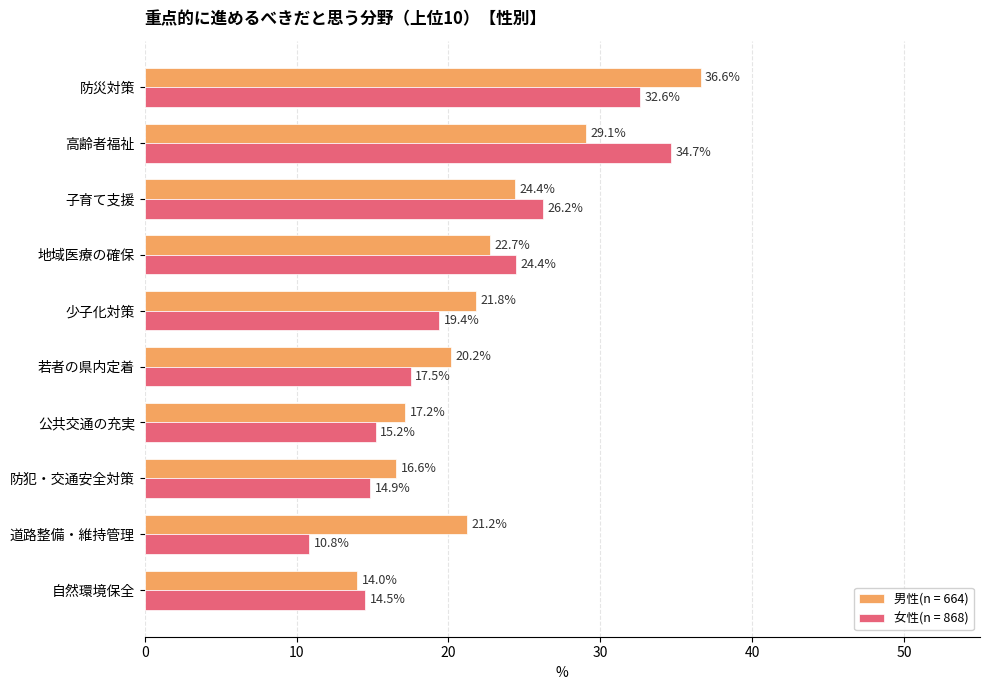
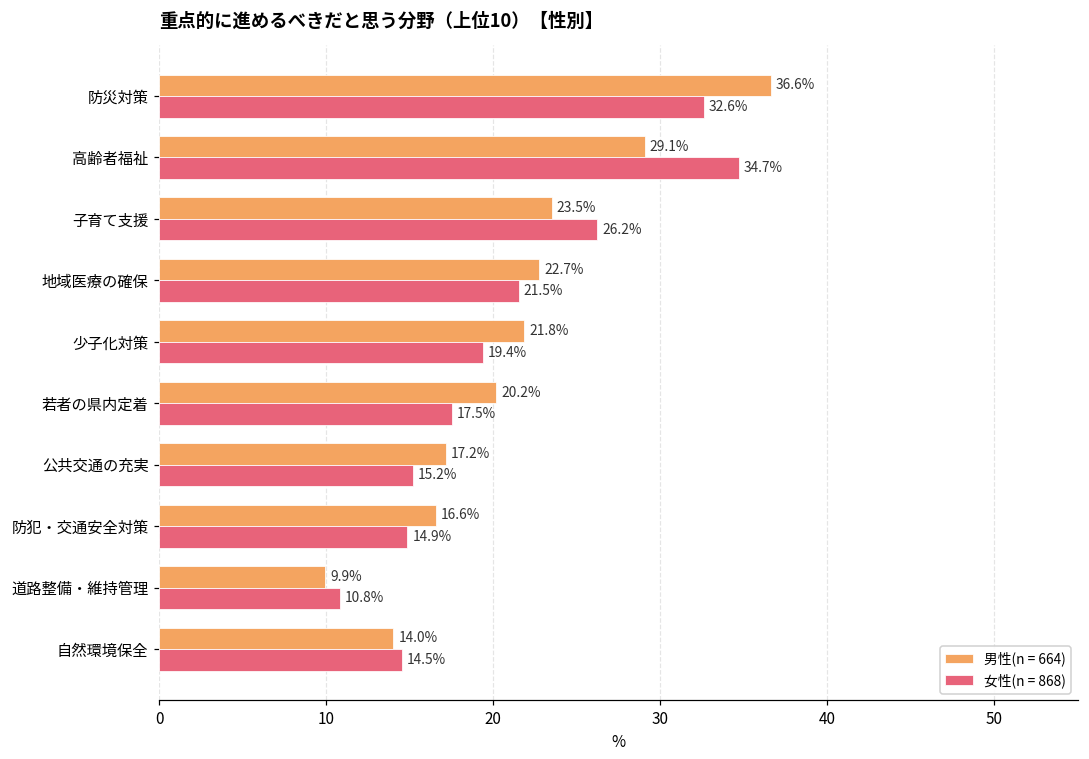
男性(n = 664), 子育て支援: 24.4% -> 23.5%
女性(n = 868), 地域医療の確保: 24.4% -> 21.5%
男性(n = 664), 道路整備・維持管理: 21.2% -> 9.9%
